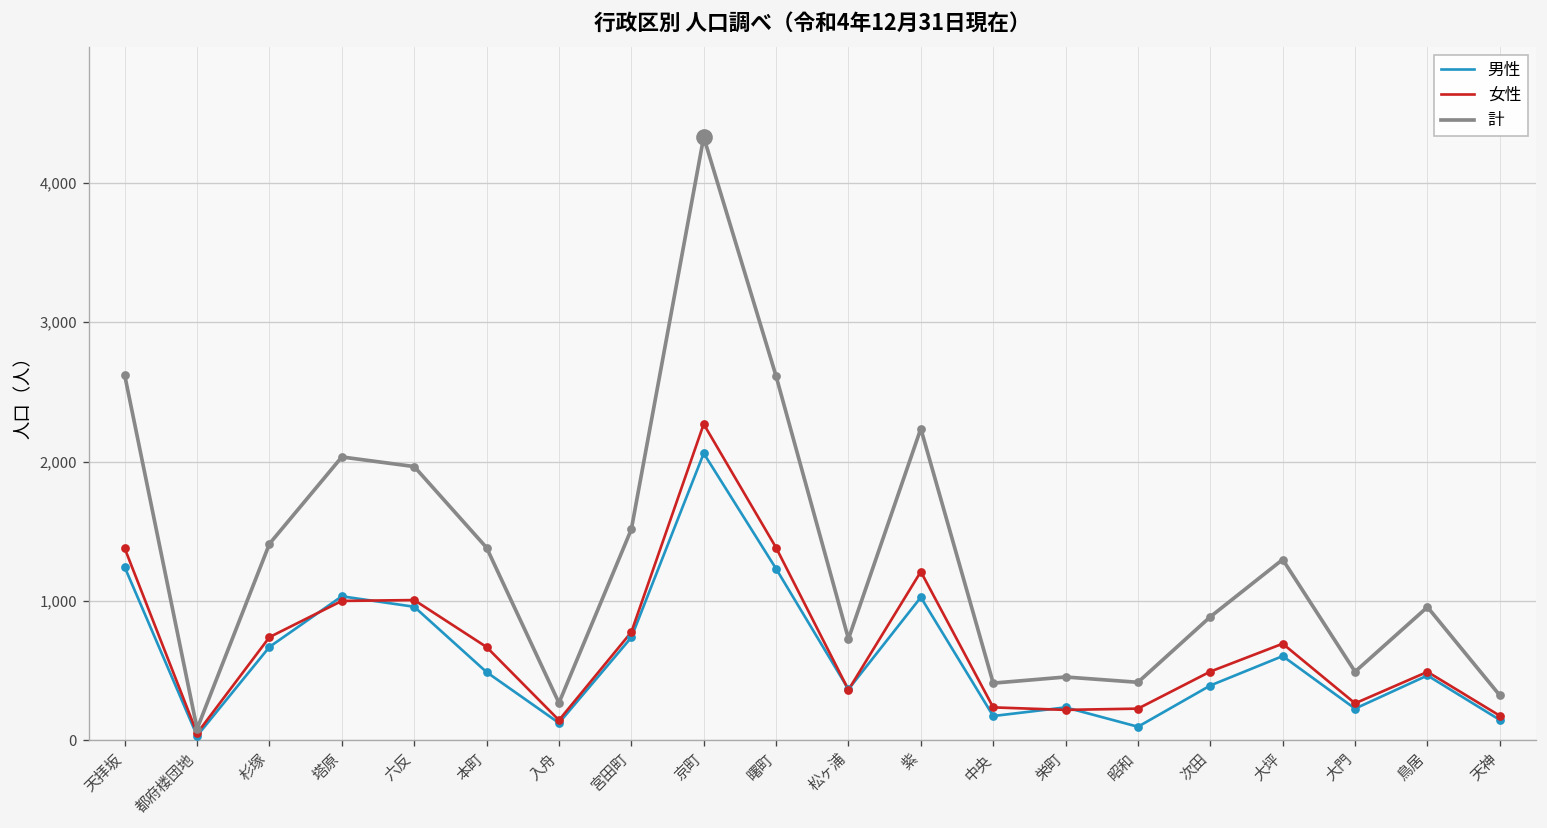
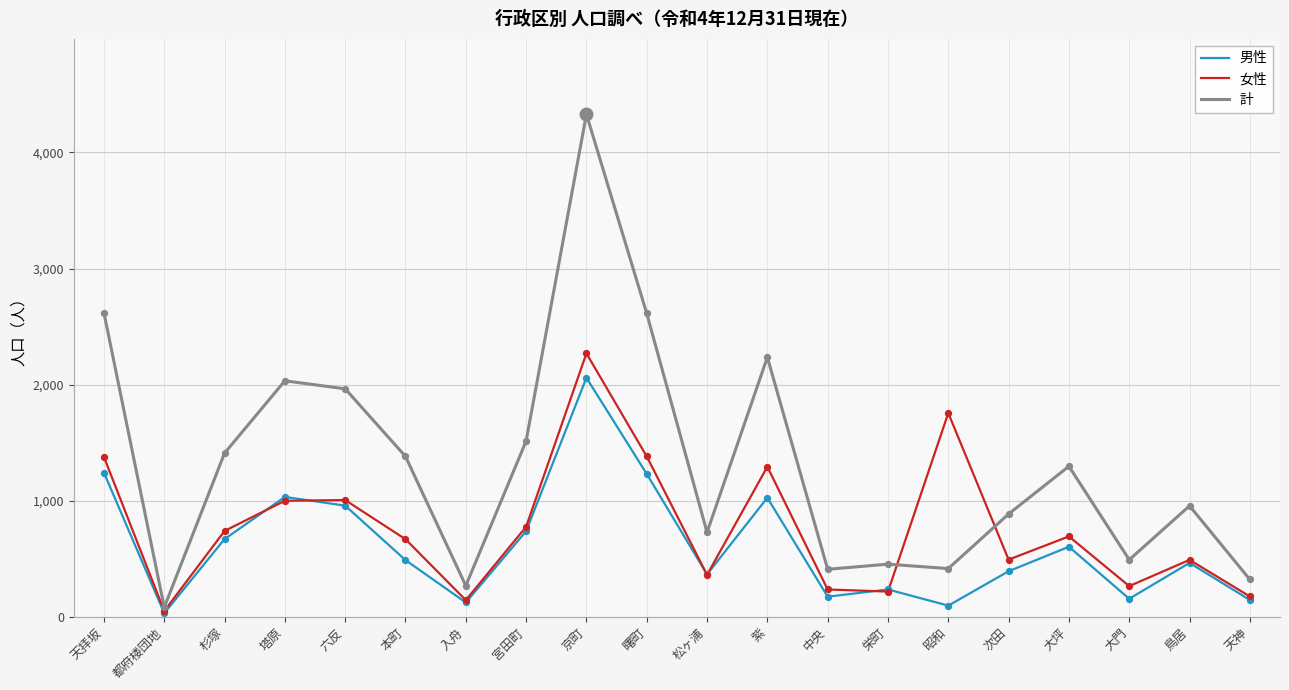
女性, 紫: 1,210 -> 1,290
女性, 昭和: 230 -> 1,760
男性, 大門: 230 -> 160
